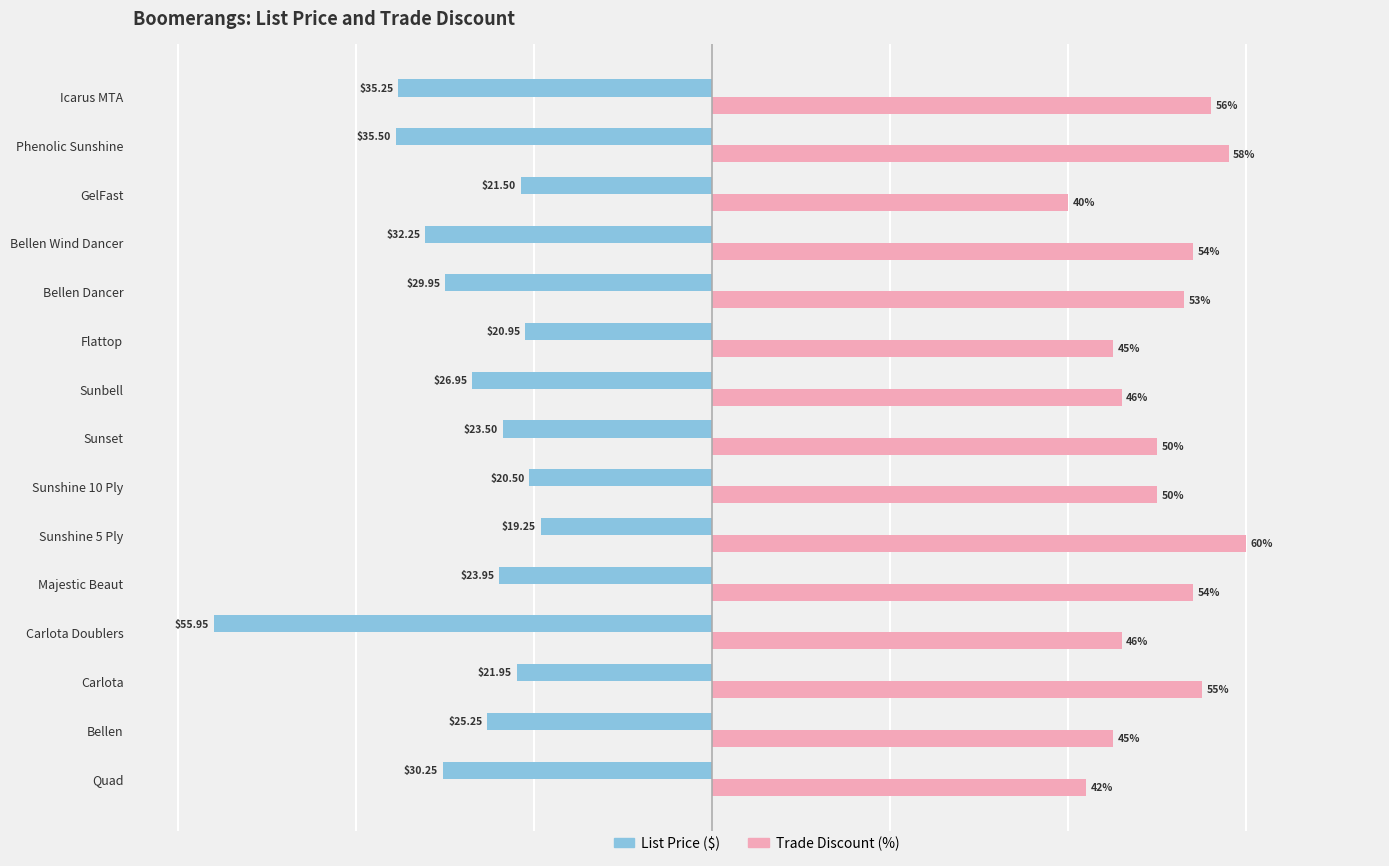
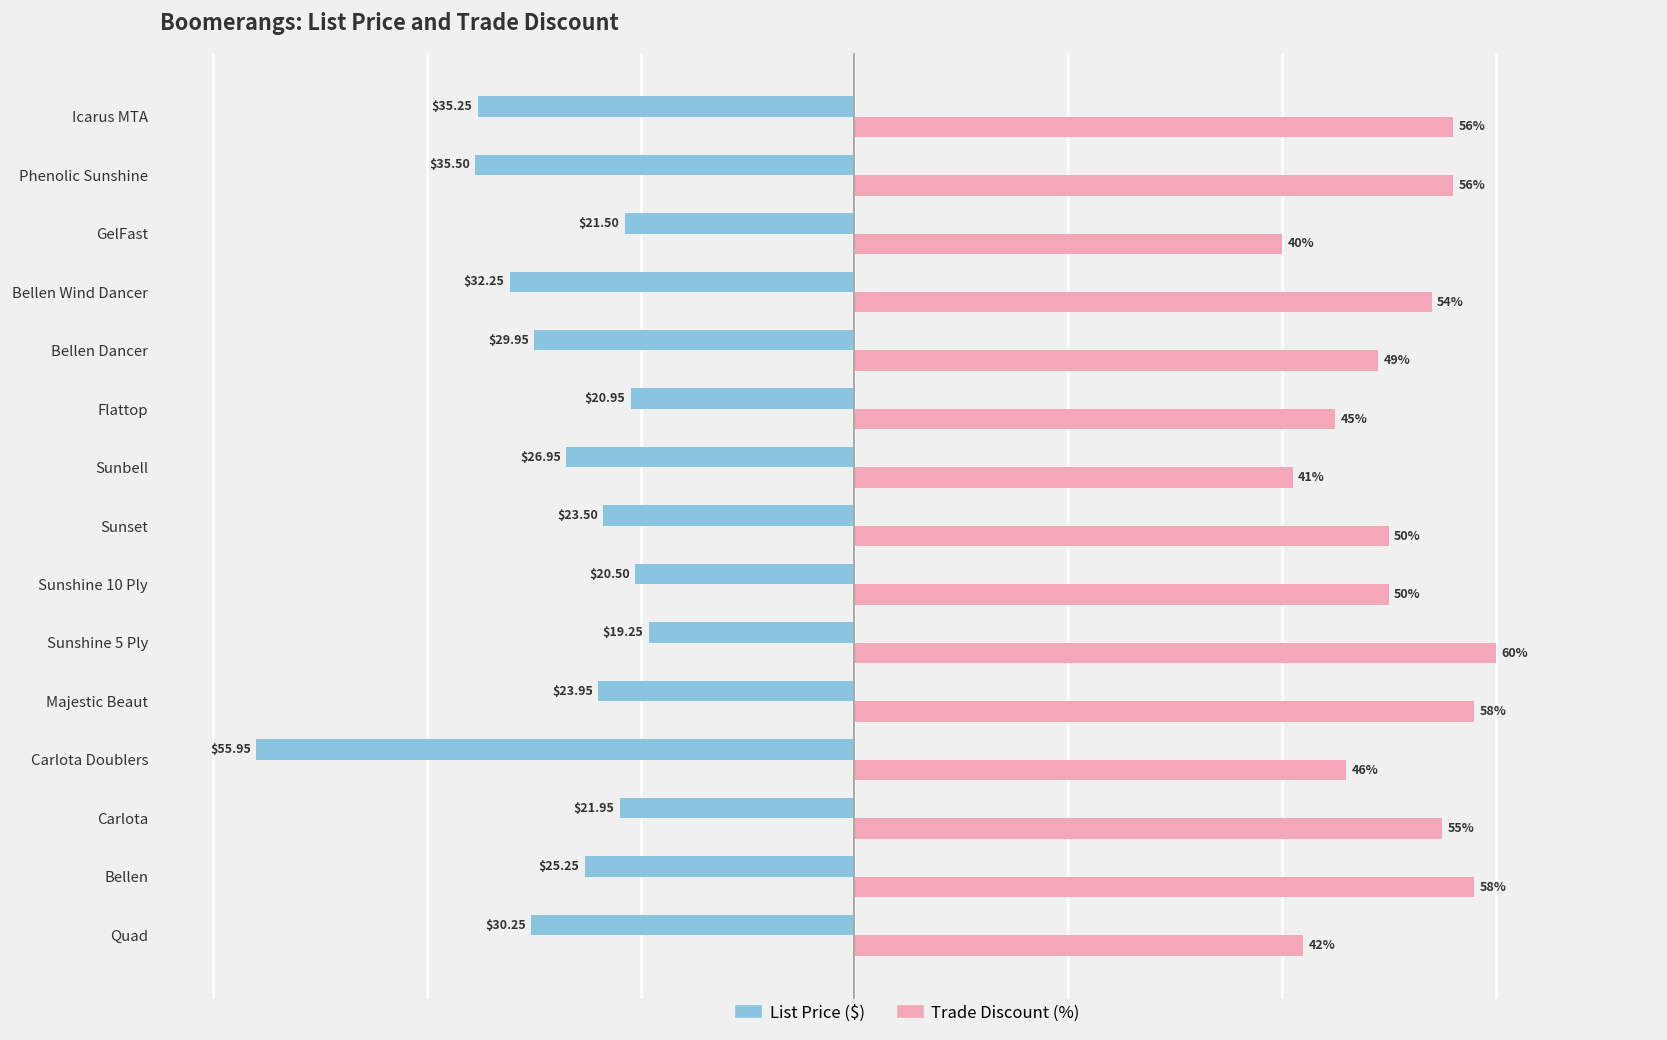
Trade Discount (%), Phenolic Sunshine: 58% -> 56%
Trade Discount (%), Bellen Dancer: 53% -> 49%
Trade Discount (%), Sunbell: 46% -> 41%
Trade Discount (%), Majestic Beaut: 54% -> 58%
Trade Discount (%), Bellen: 45% -> 58%
